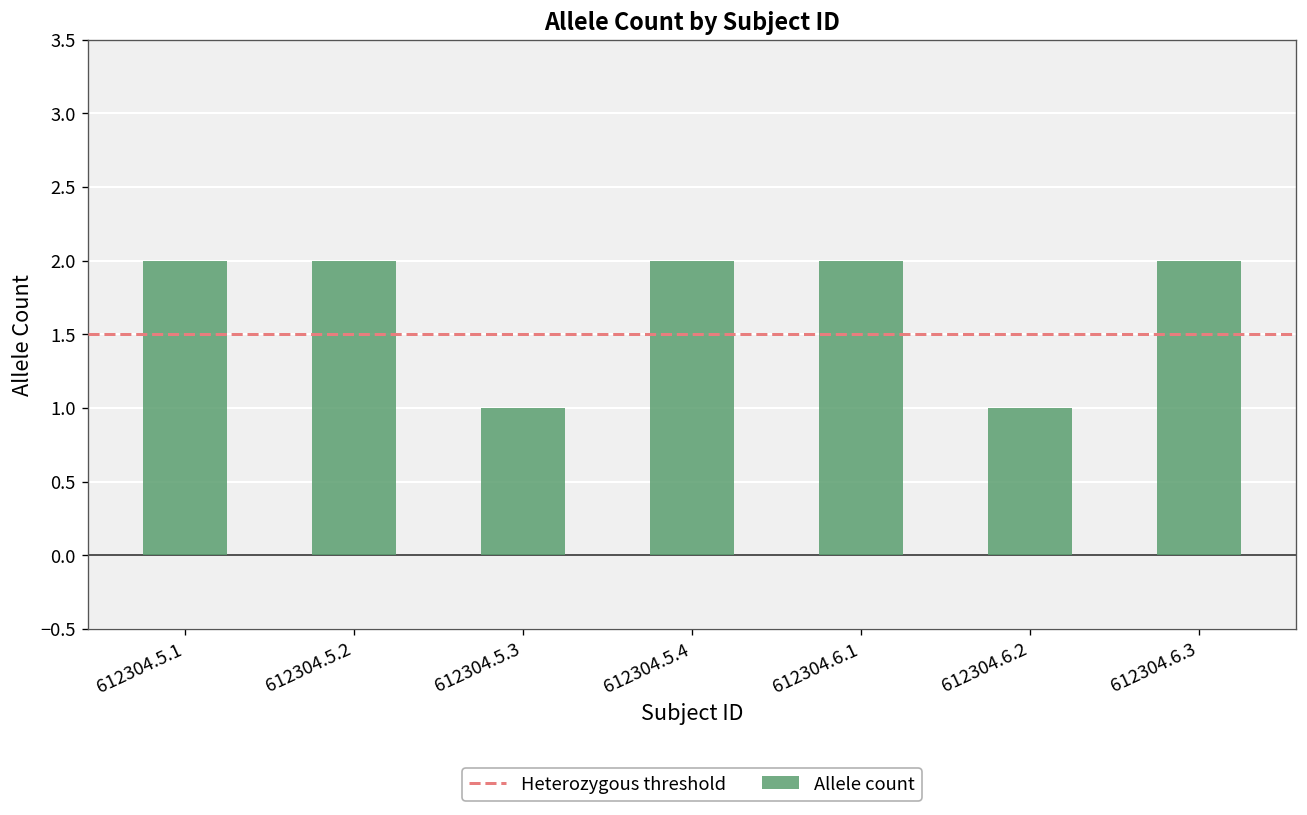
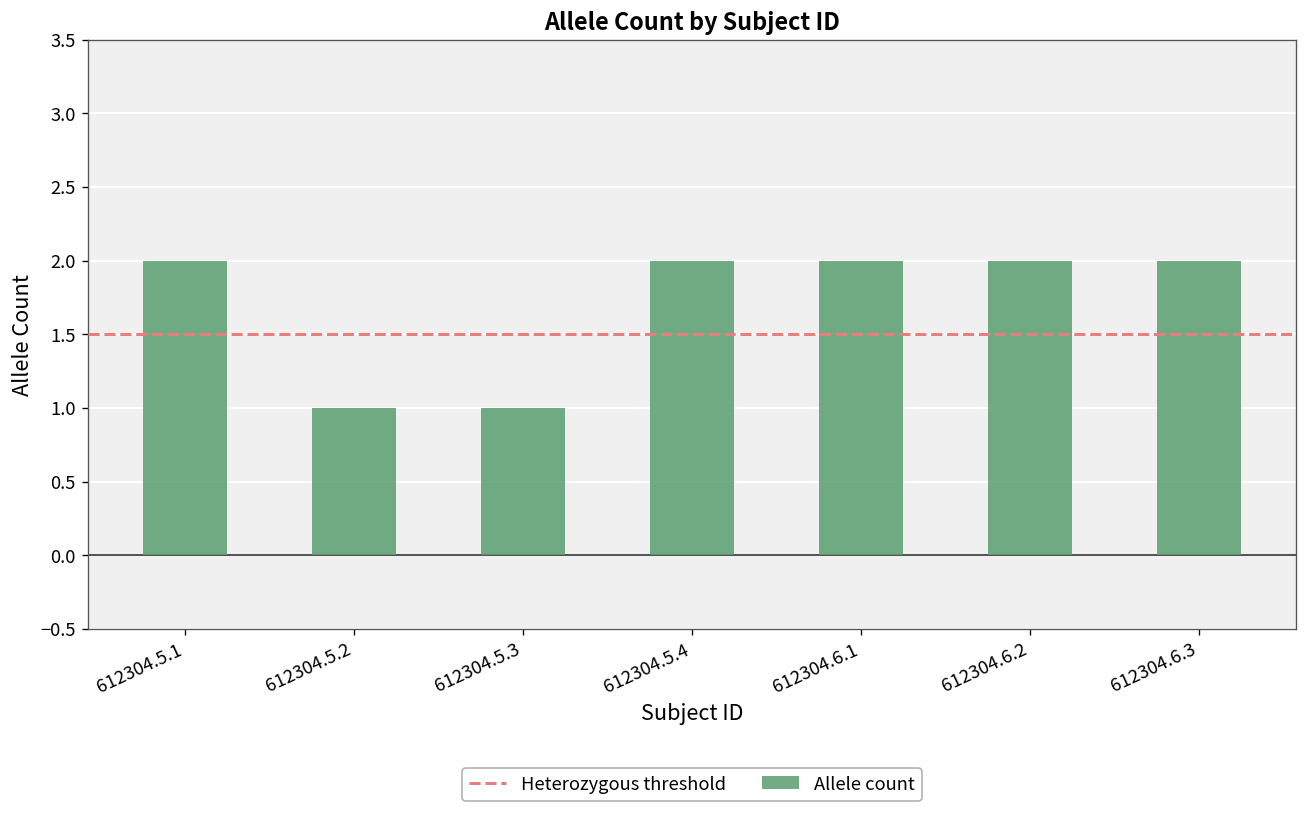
612304.5.2: 2 -> 1
612304.6.2: 1 -> 2
